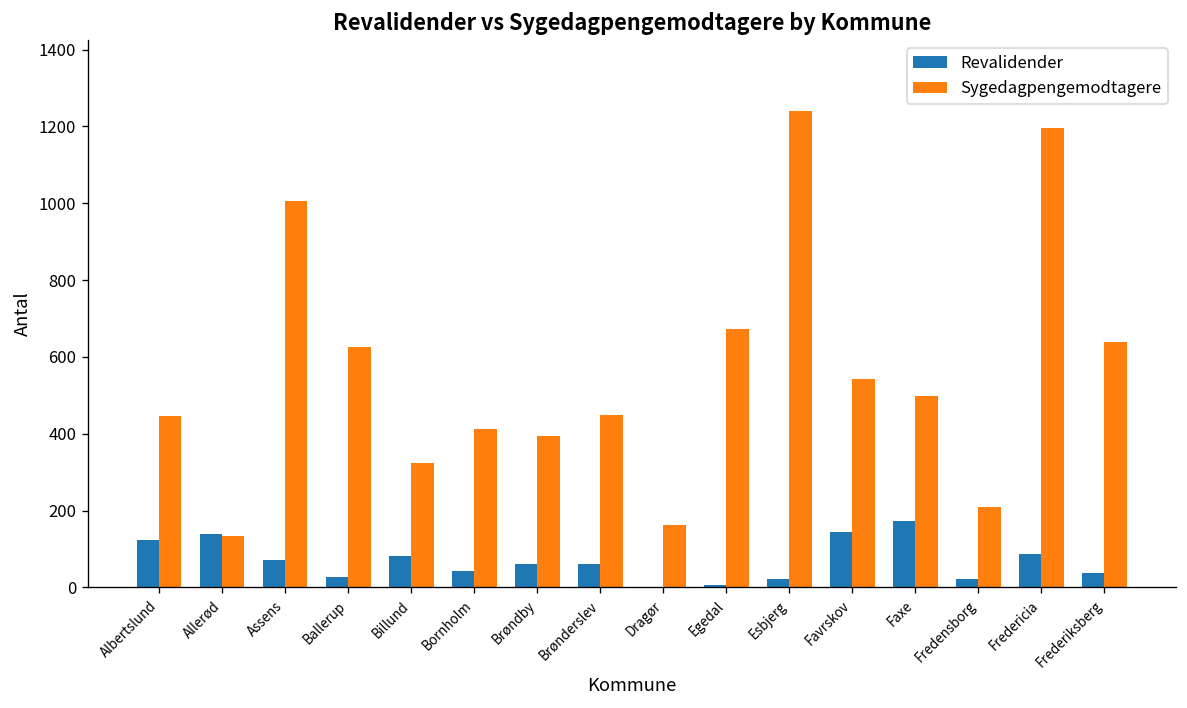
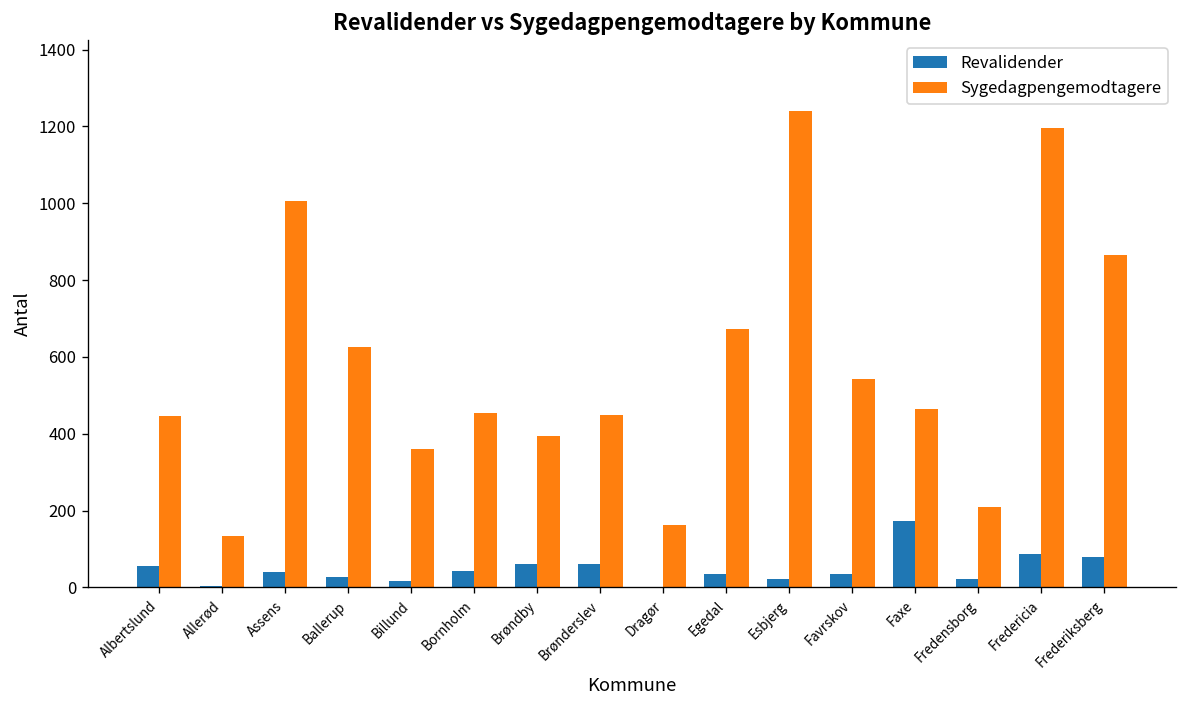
Revalidender, Albertslund: 120 -> 60
Revalidender, Allerød: 140 -> 0
Revalidender, Assens: 70 -> 40
Revalidender, Billund: 80 -> 20
Sygedagpengemodtagere, Billund: 330 -> 360
Sygedagpengemodtagere, Bornholm: 410 -> 460
Revalidender, Egedal: 10 -> 30
Revalidender, Favrskov: 150 -> 40
Sygedagpengemodtagere, Faxe: 500 -> 460
Revalidender, Frederiksberg: 40 -> 80
Sygedagpengemodtagere, Frederiksberg: 640 -> 870
